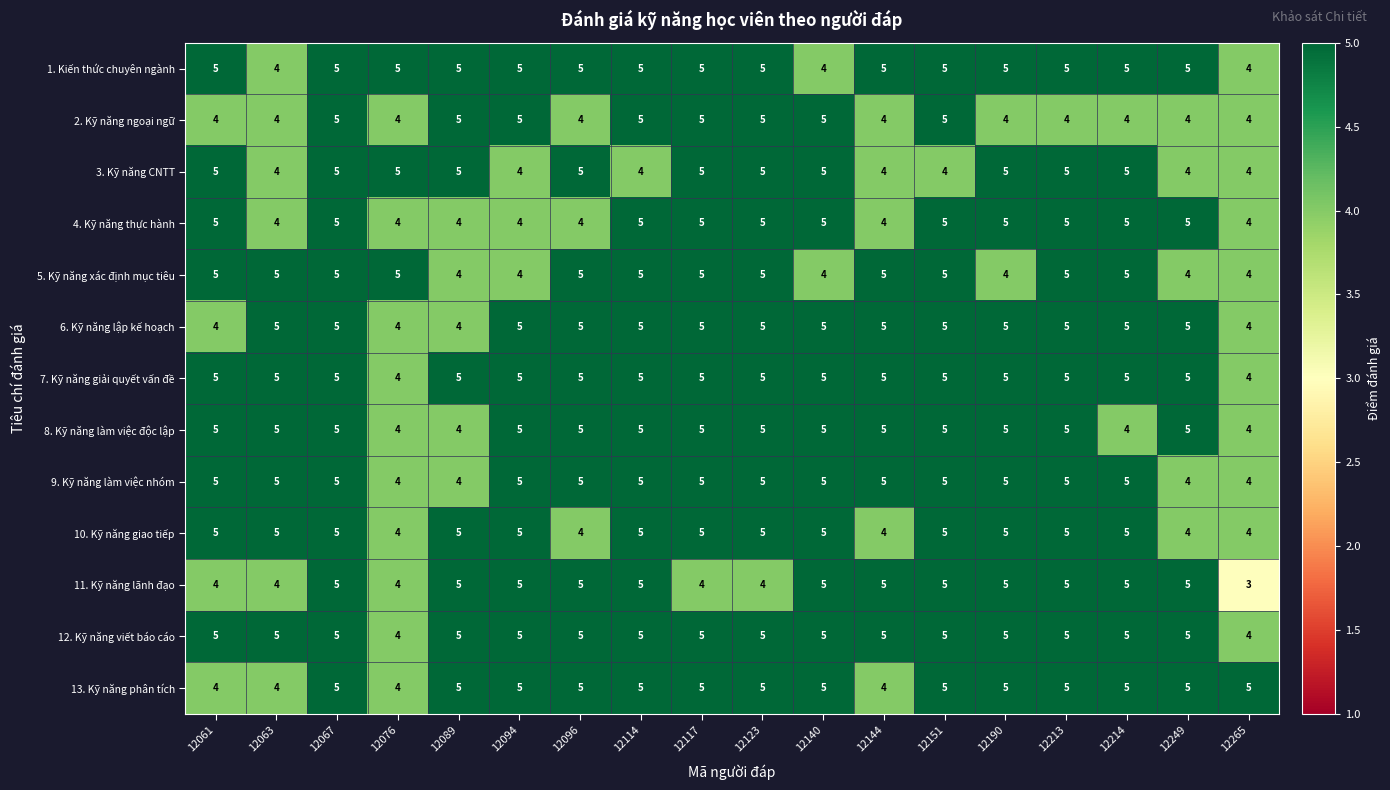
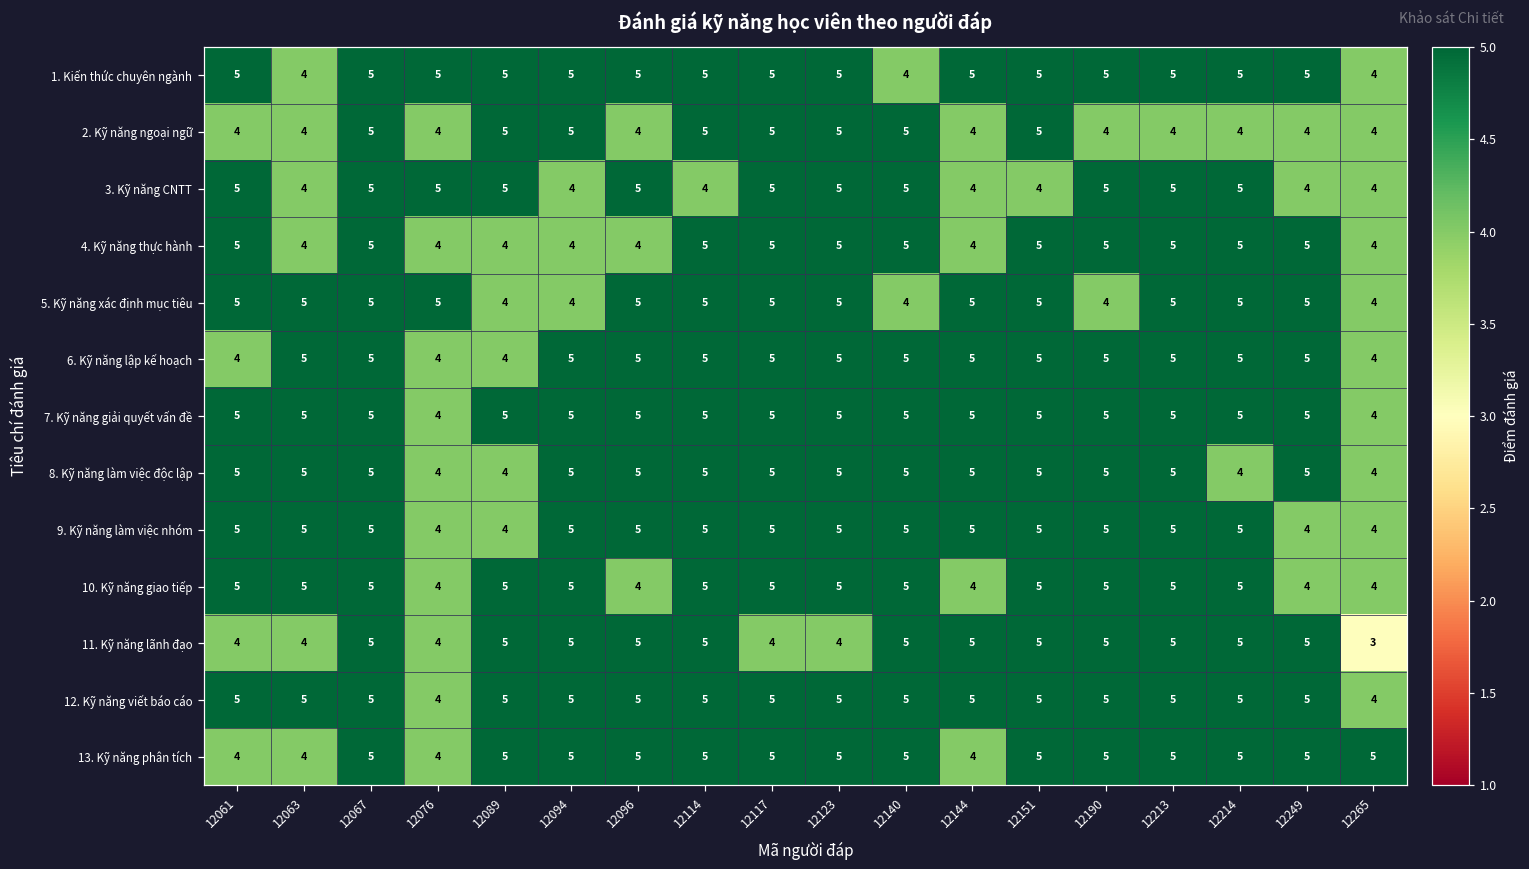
5. Kỹ năng xác định mục tiêu, 12249: 4 -> 5
